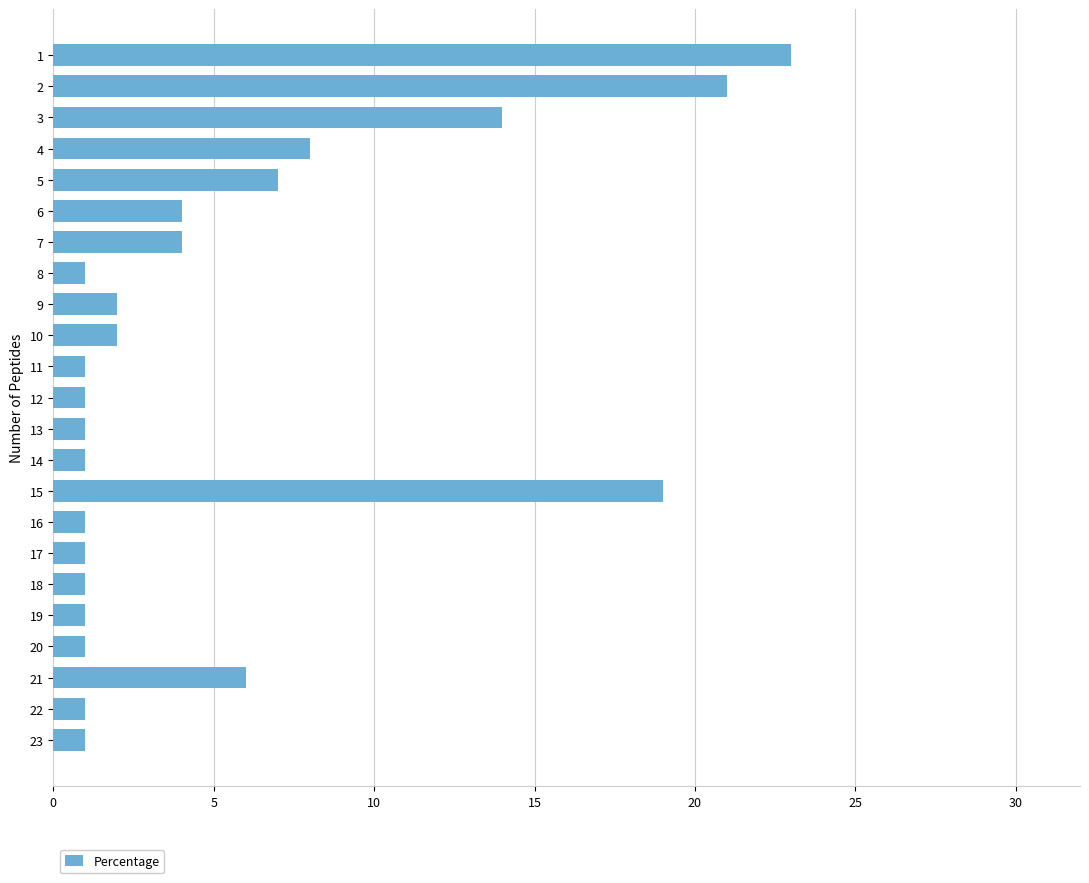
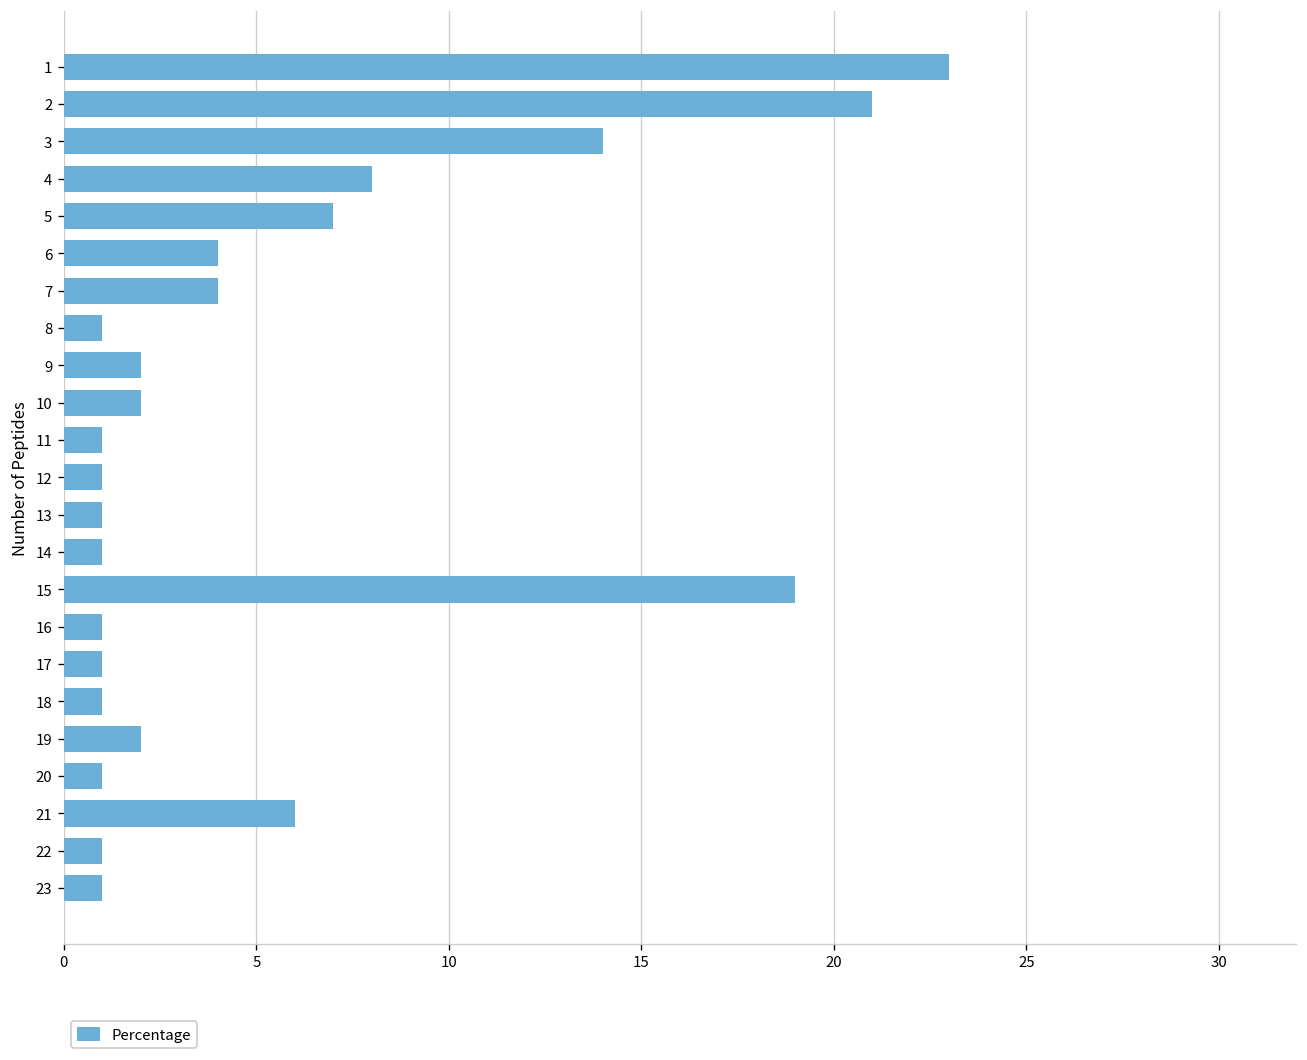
19: 1 -> 2
